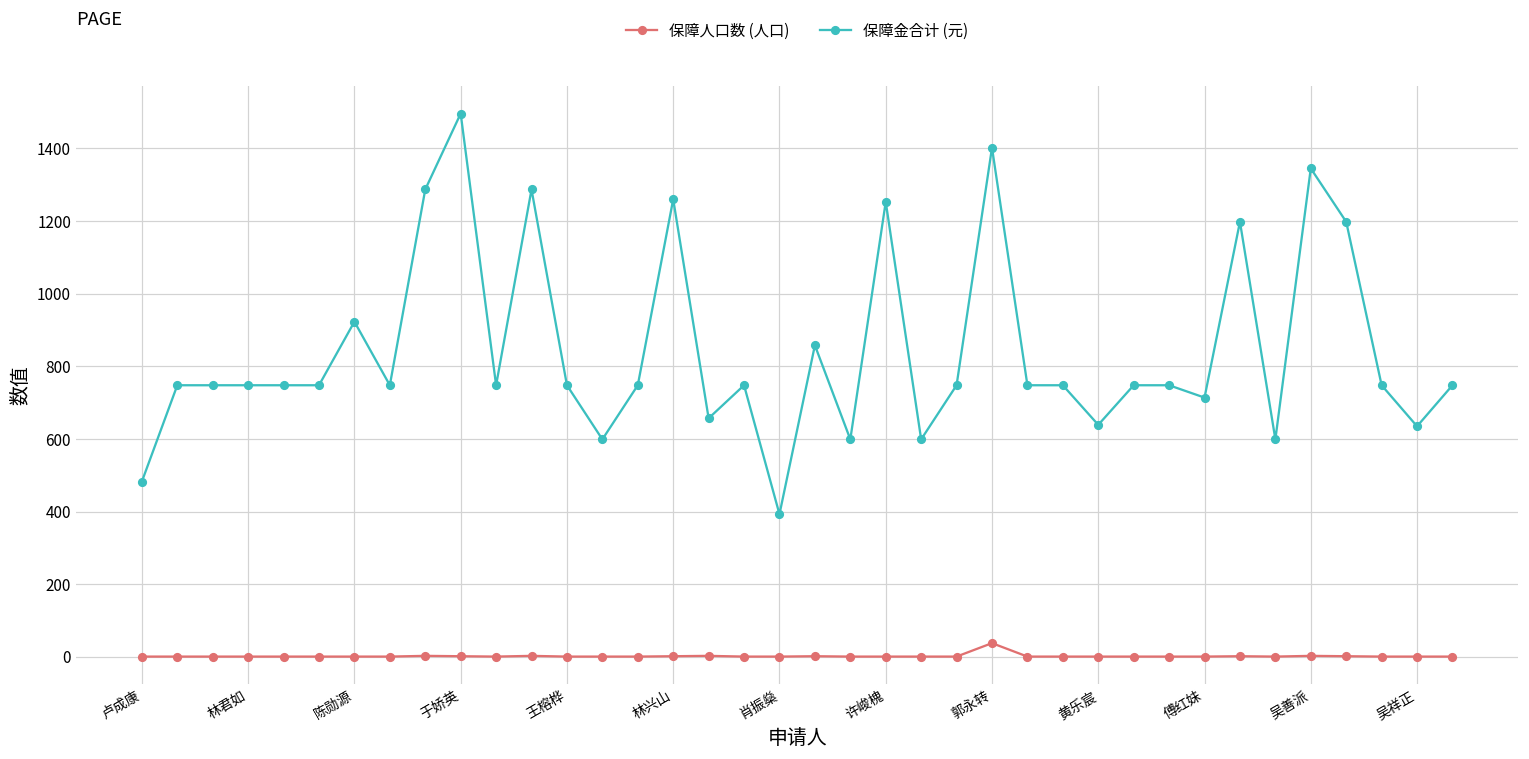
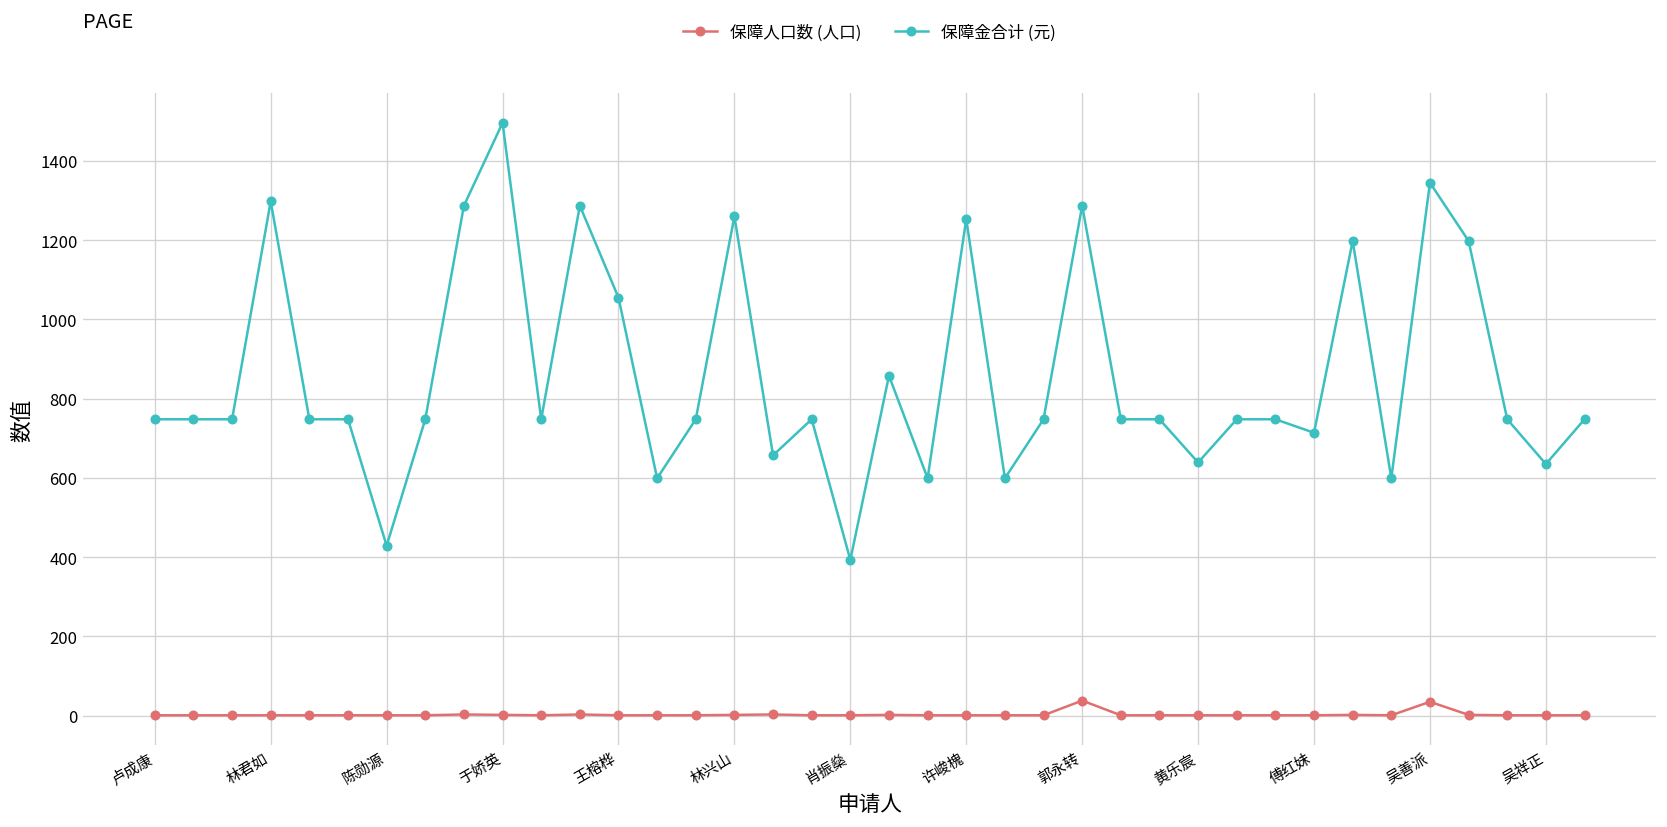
保障金合计 (元), 卢成康: 480 -> 750
保障金合计 (元), 林君如: 750 -> 1300
保障金合计 (元), 陈勋源: 920 -> 430
保障金合计 (元), 王榕桦: 750 -> 1060
保障金合计 (元), 郭永转: 1400 -> 1290
保障人口数 (人口), 吴善派: 0 -> 40
